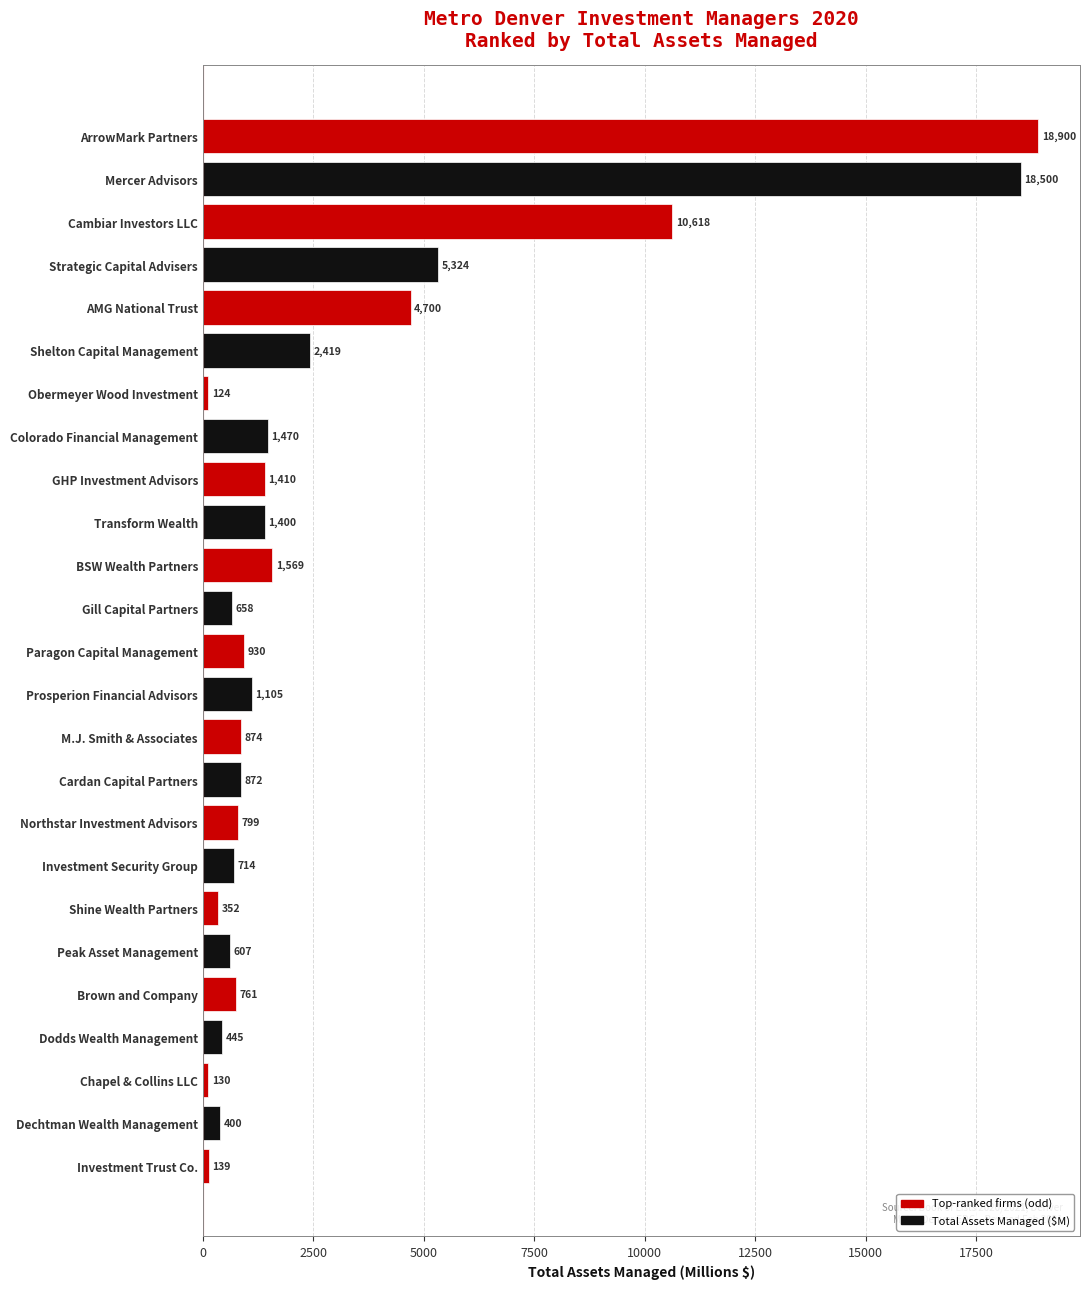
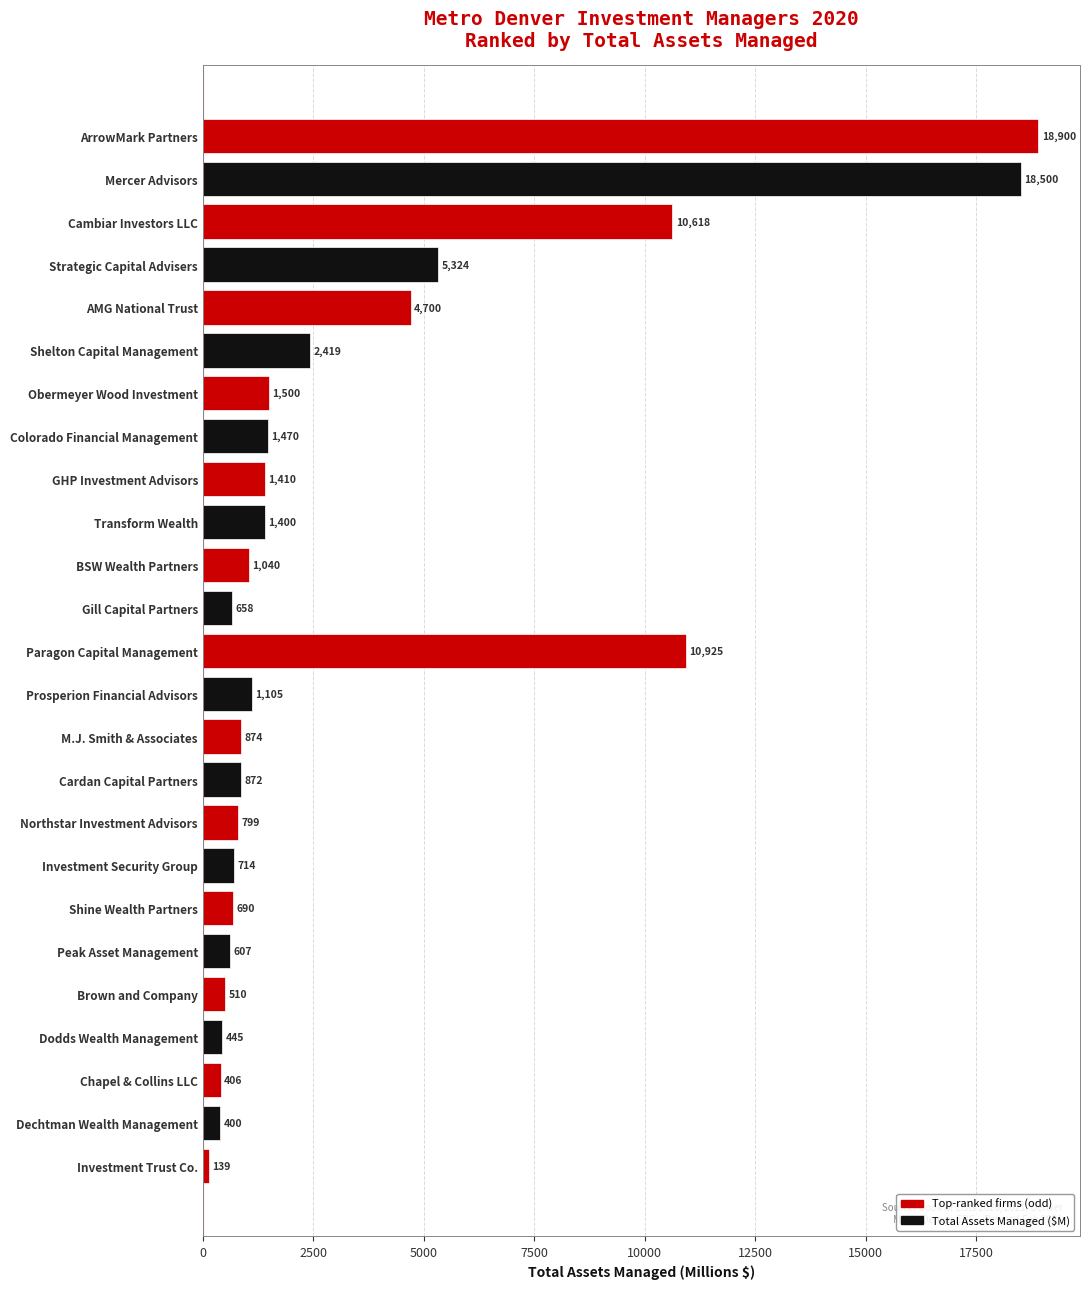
Obermeyer Wood Investment: 124 -> 1,500
BSW Wealth Partners: 1,569 -> 1,040
Paragon Capital Management: 930 -> 10,925
Shine Wealth Partners: 352 -> 690
Brown and Company: 761 -> 510
Chapel & Collins LLC: 130 -> 406
